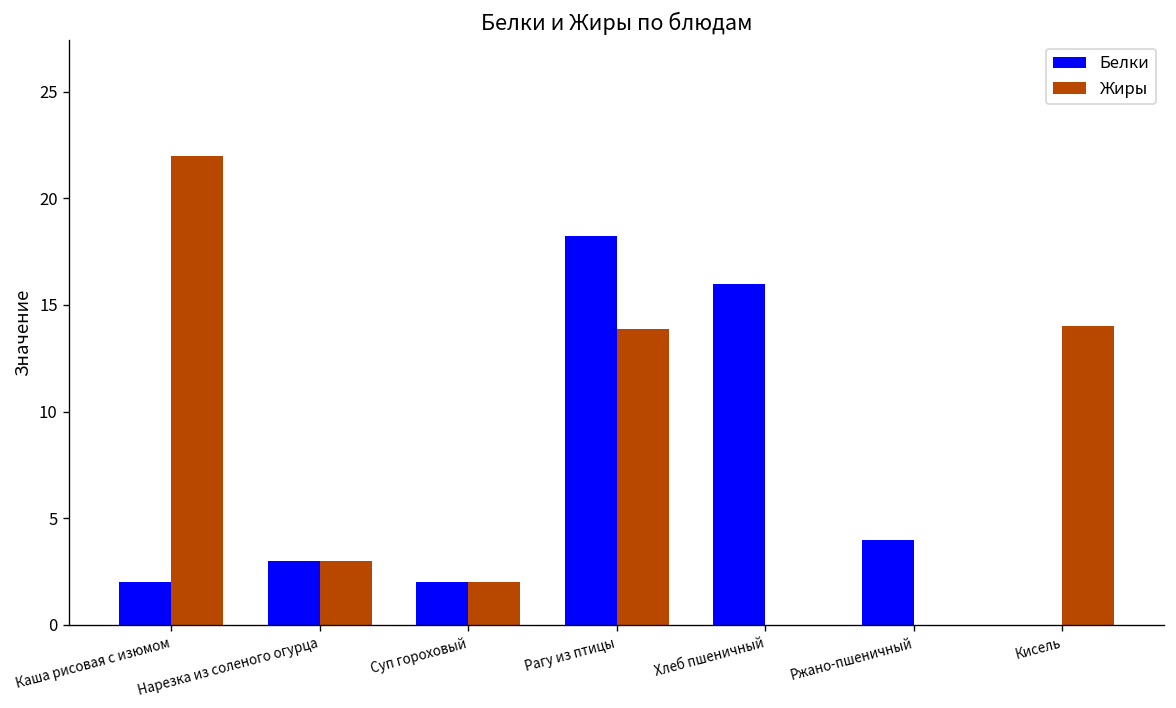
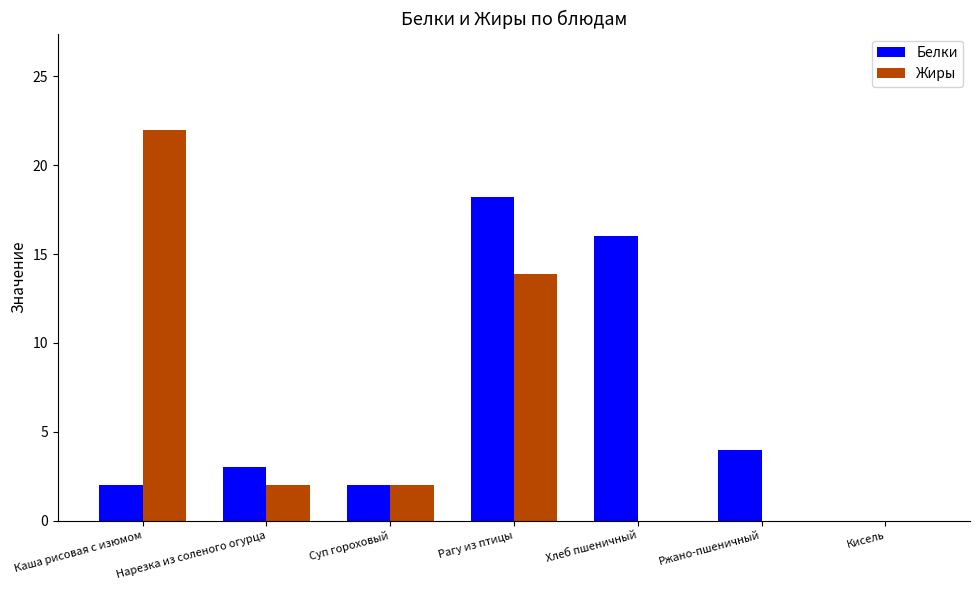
Жиры, Нарезка из соленого огурца: 3 -> 2
Жиры, Кисель: 14 -> 0
